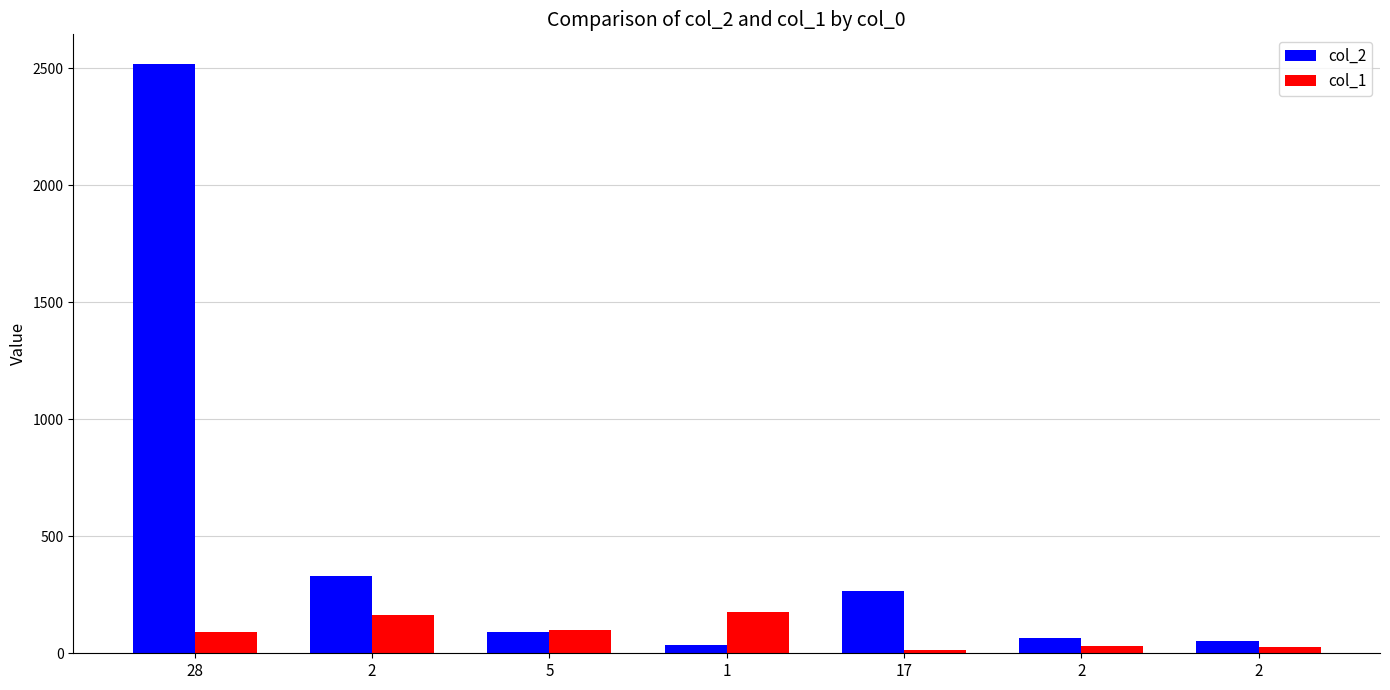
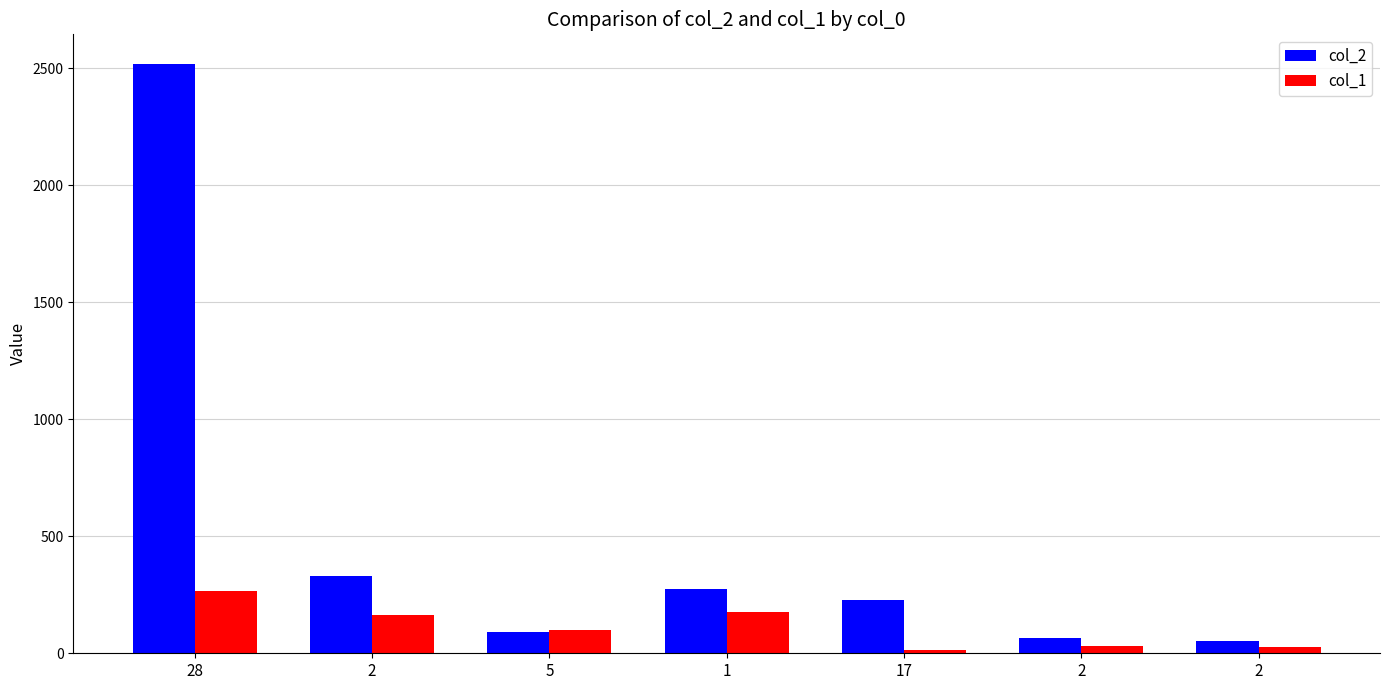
col_1, 28: 90 -> 270
col_2, 1: 40 -> 280
col_2, 17: 270 -> 230
